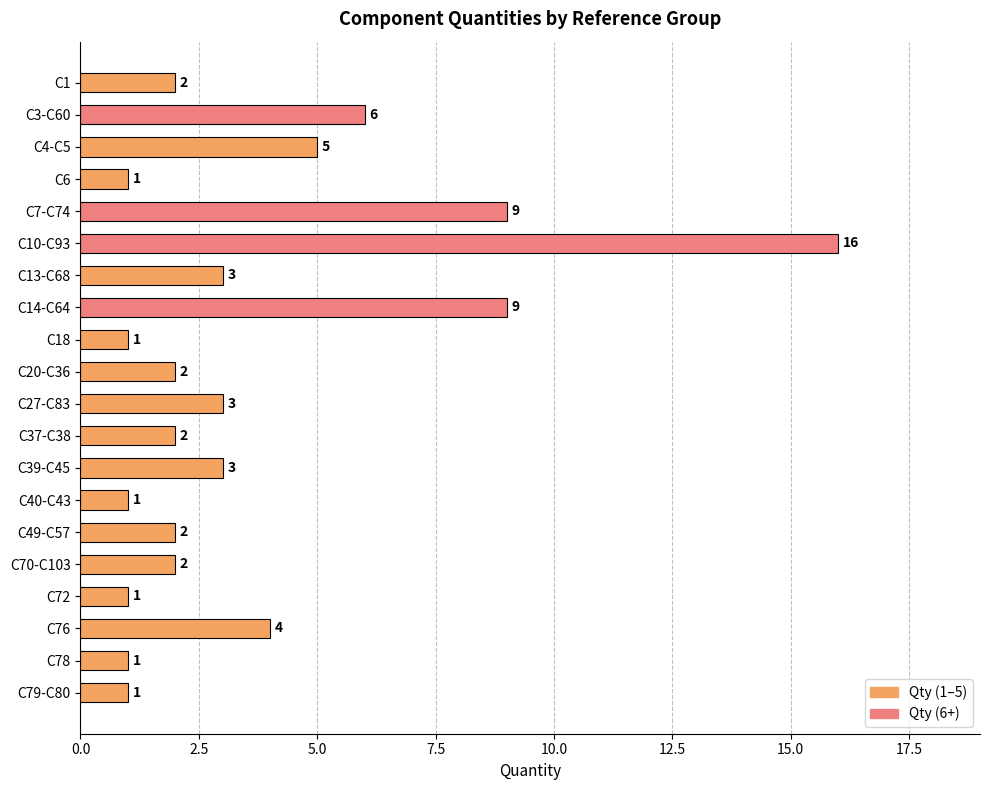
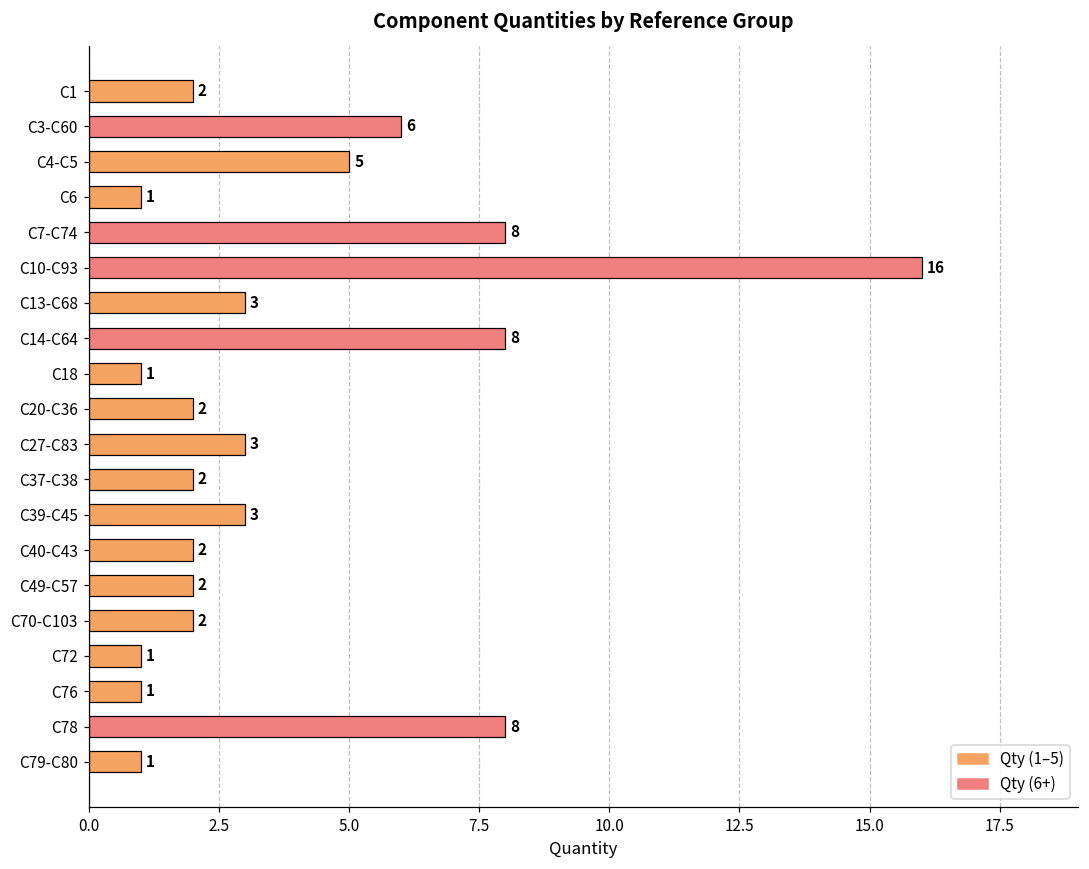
C7-C74: 9 -> 8
C14-C64: 9 -> 8
C40-C43: 1 -> 2
C76: 4 -> 1
C78: 1 -> 8
